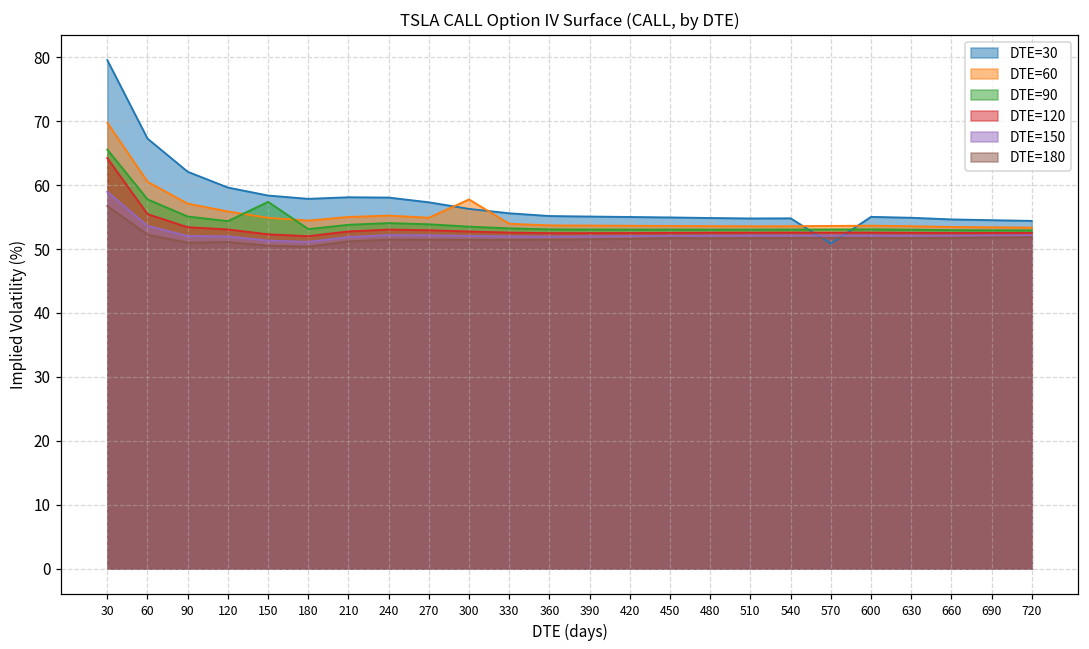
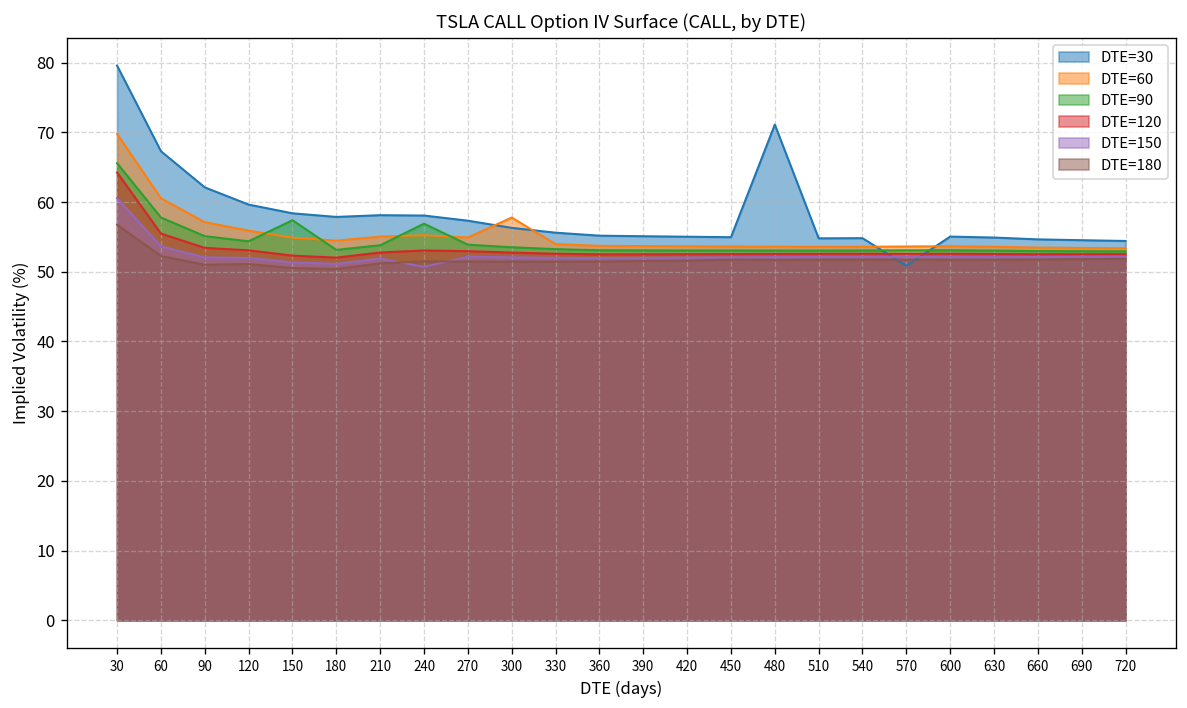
DTE=150, 30: 59 -> 61
DTE=90, 240: 54 -> 57
DTE=150, 240: 52 -> 51
DTE=30, 480: 55 -> 71
